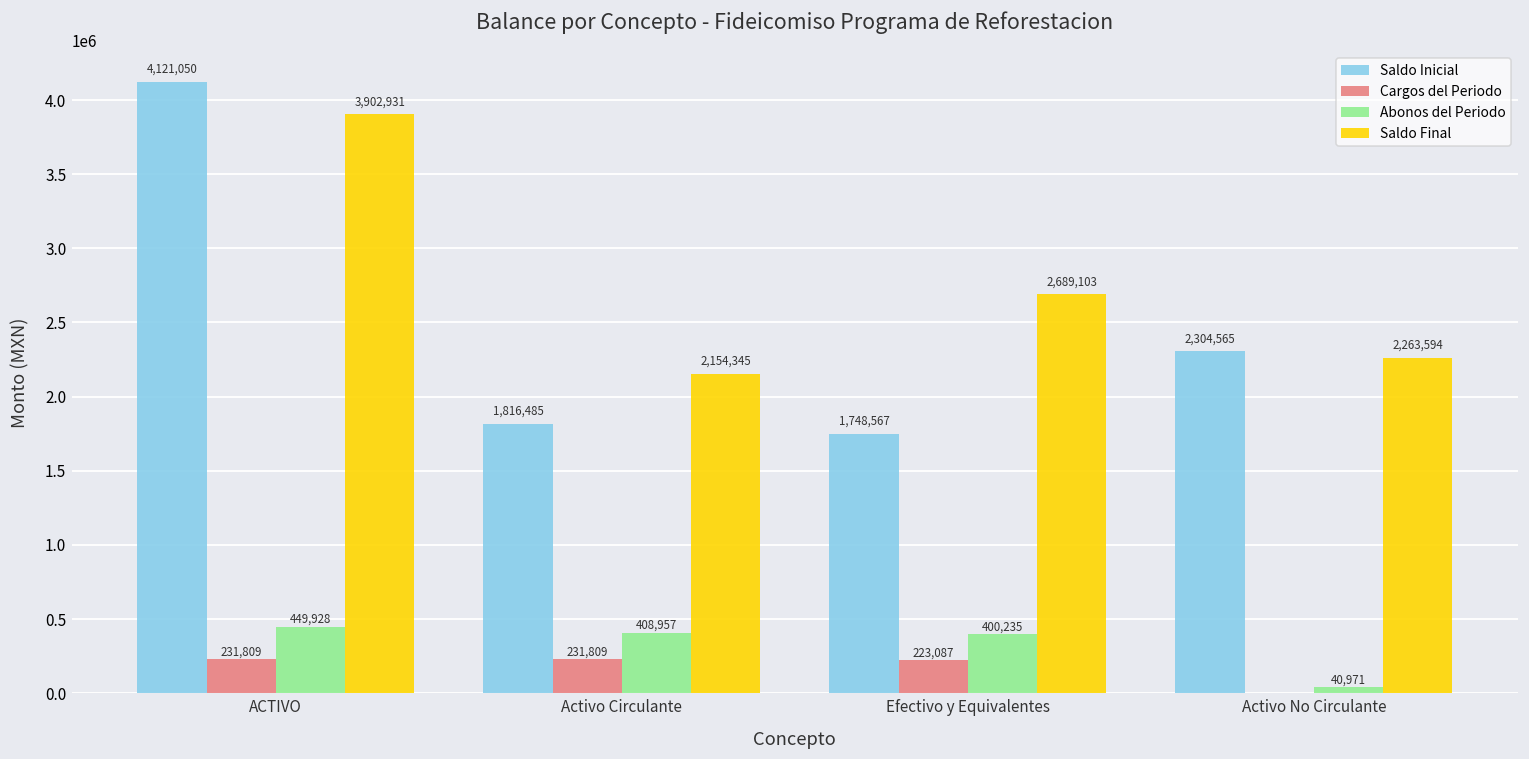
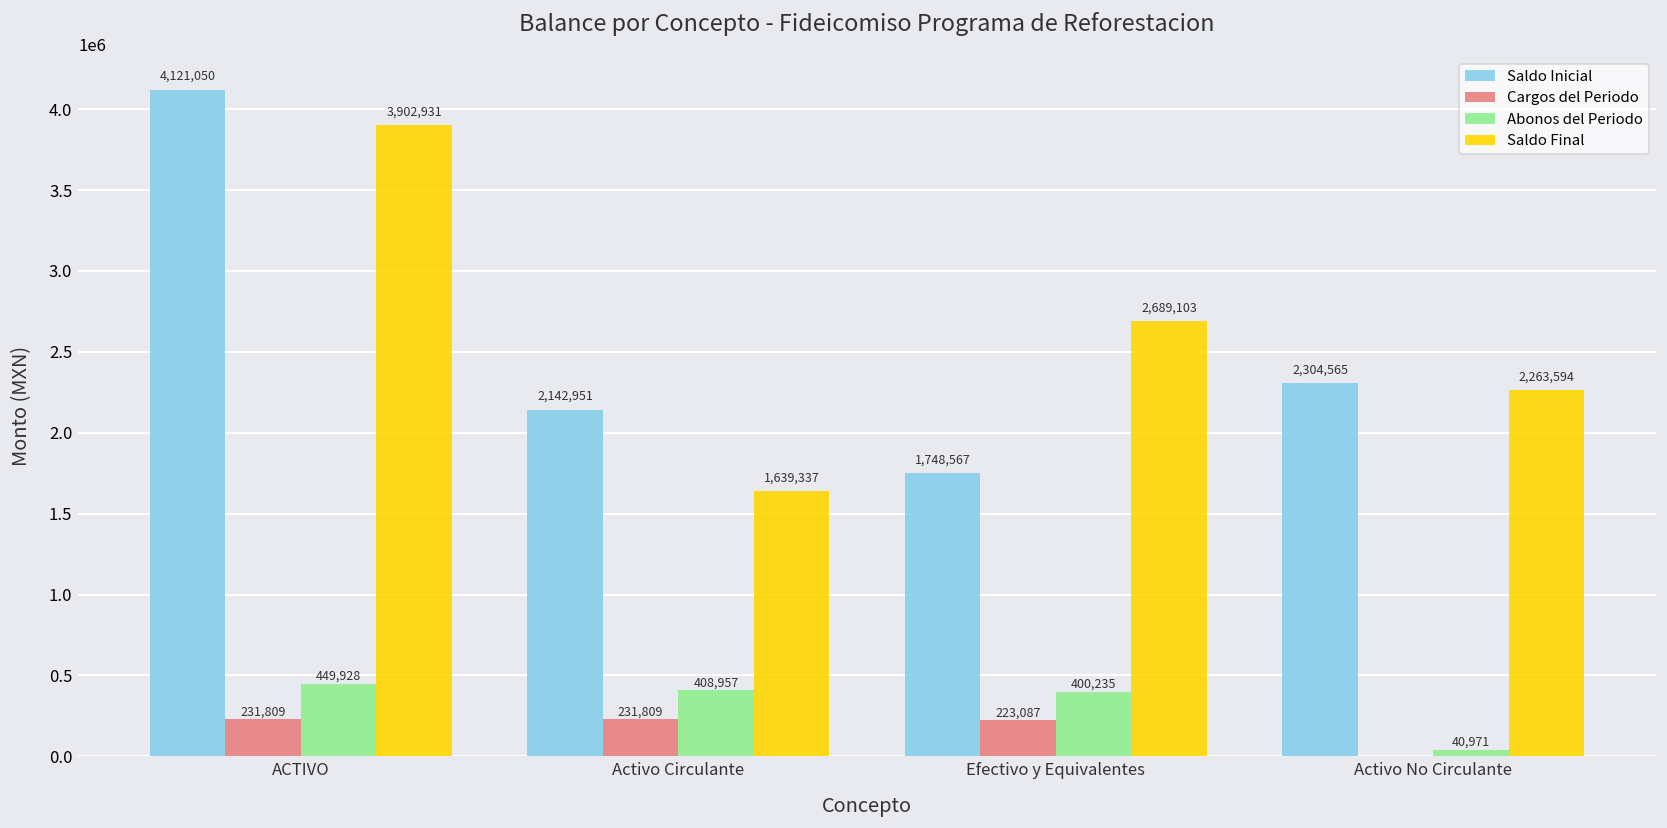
Saldo Inicial, Activo Circulante: 1,816,485 -> 2,142,951
Saldo Final, Activo Circulante: 2,154,345 -> 1,639,337
